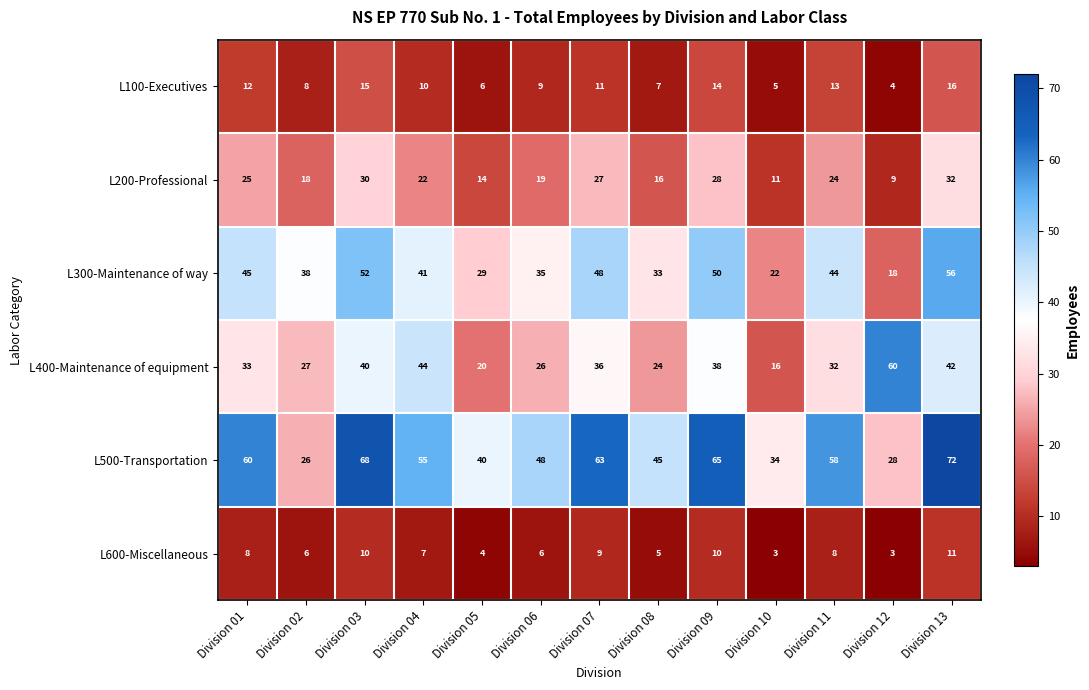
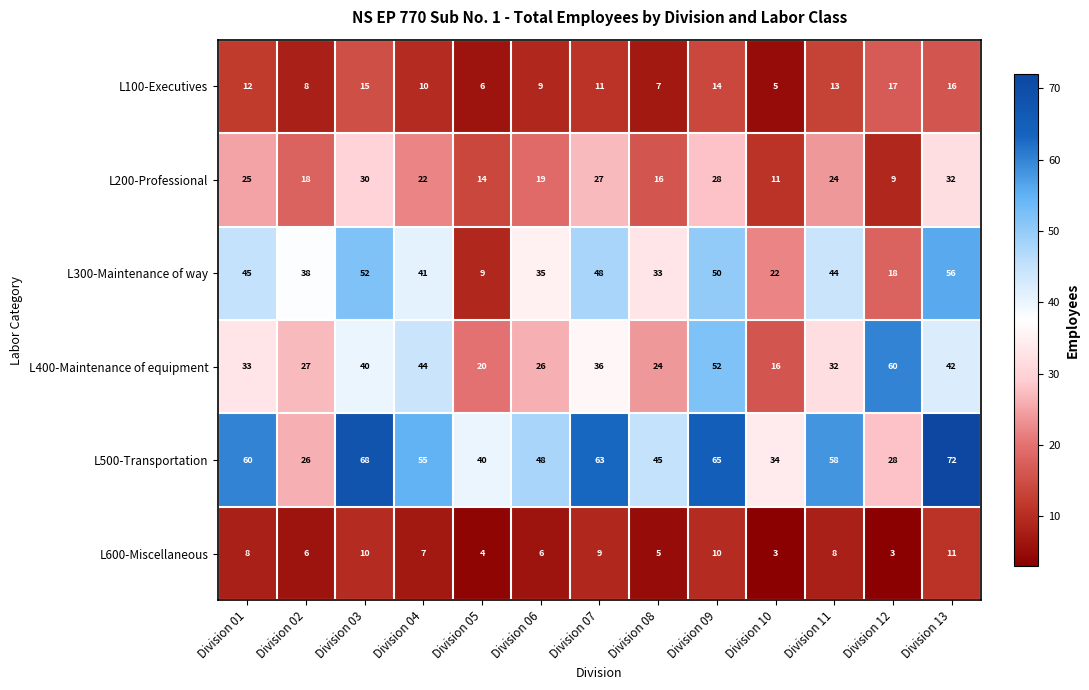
L100-Executives, Division 12: 4 -> 17
L300-Maintenance of way, Division 05: 29 -> 9
L400-Maintenance of equipment, Division 09: 38 -> 52
